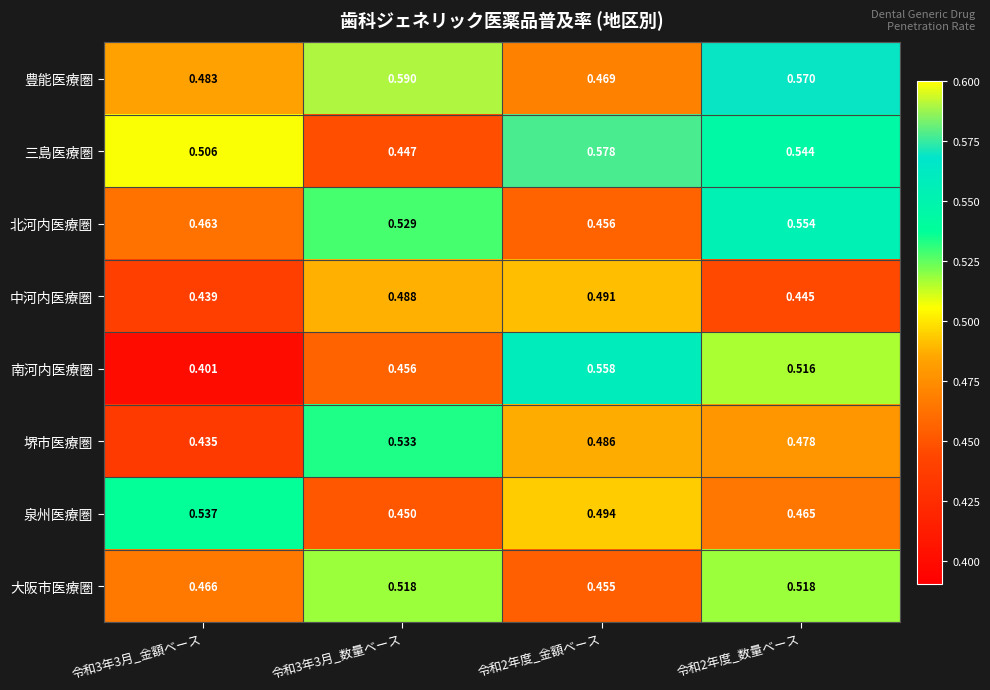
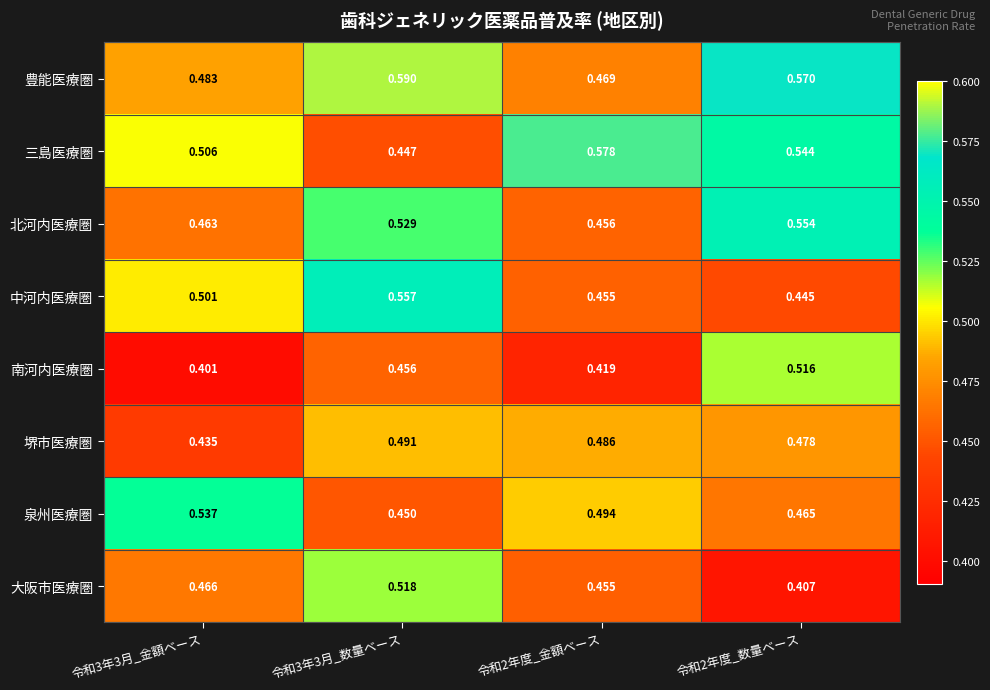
中河内医療圏, 令和3年3月_金額ベース: 0.439 -> 0.501
中河内医療圏, 令和3年3月_数量ベース: 0.488 -> 0.557
中河内医療圏, 令和2年度_金額ベース: 0.491 -> 0.455
南河内医療圏, 令和2年度_金額ベース: 0.558 -> 0.419
堺市医療圏, 令和3年3月_数量ベース: 0.533 -> 0.491
大阪市医療圏, 令和2年度_数量ベース: 0.518 -> 0.407
